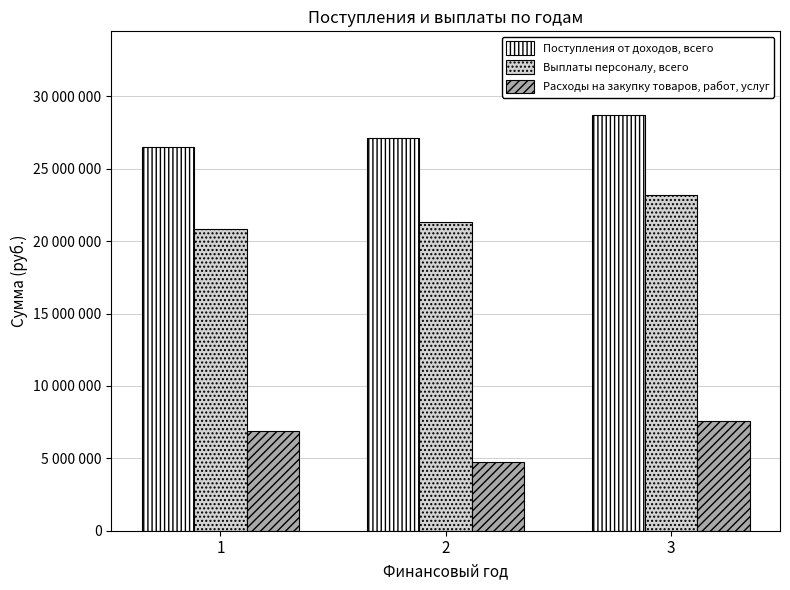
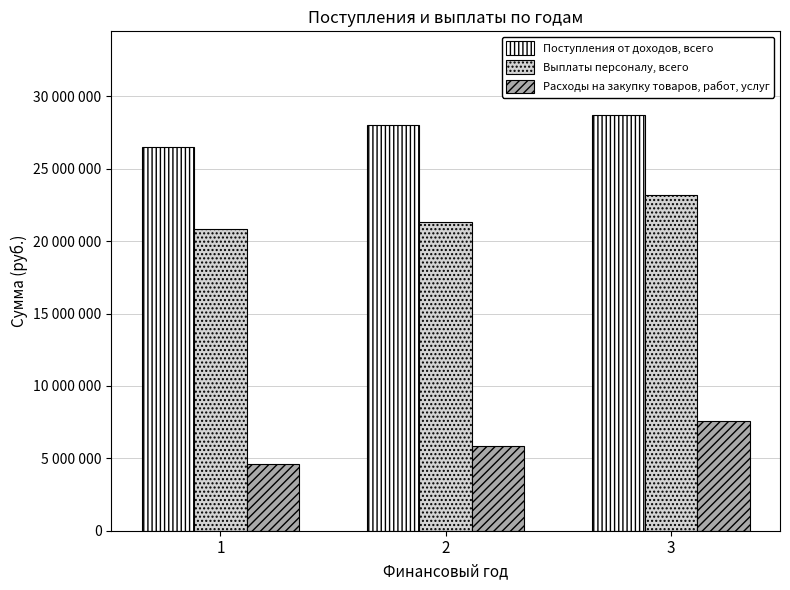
Расходы на закупку товаров, работ, услуг, 1: 6900000 -> 4600000
Поступления от доходов, всего, 2: 27100000 -> 28000000
Расходы на закупку товаров, работ, услуг, 2: 4700000 -> 5900000
